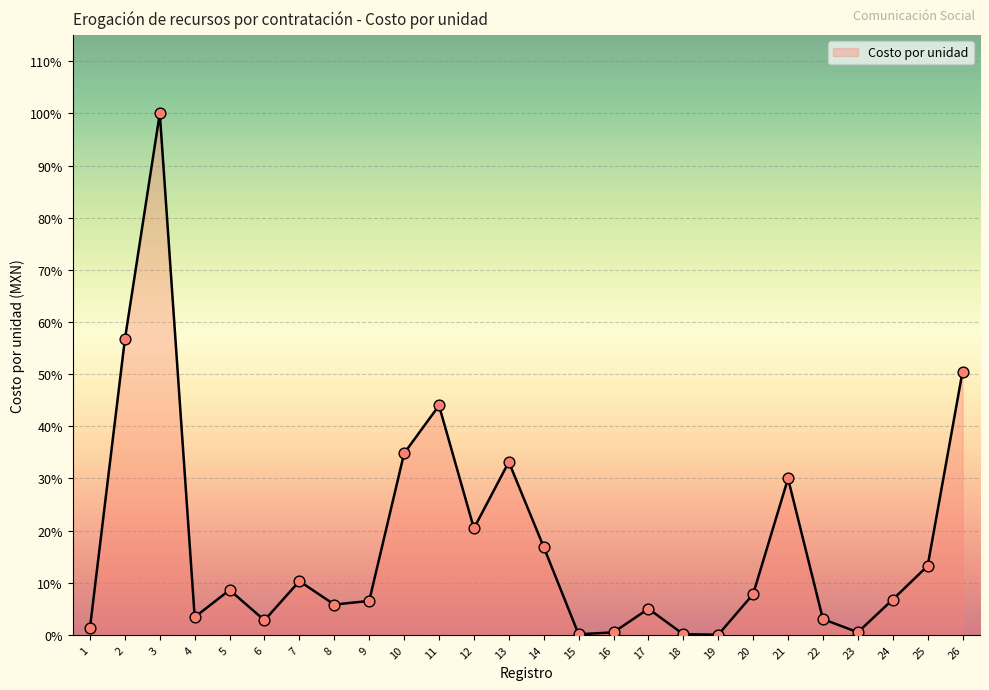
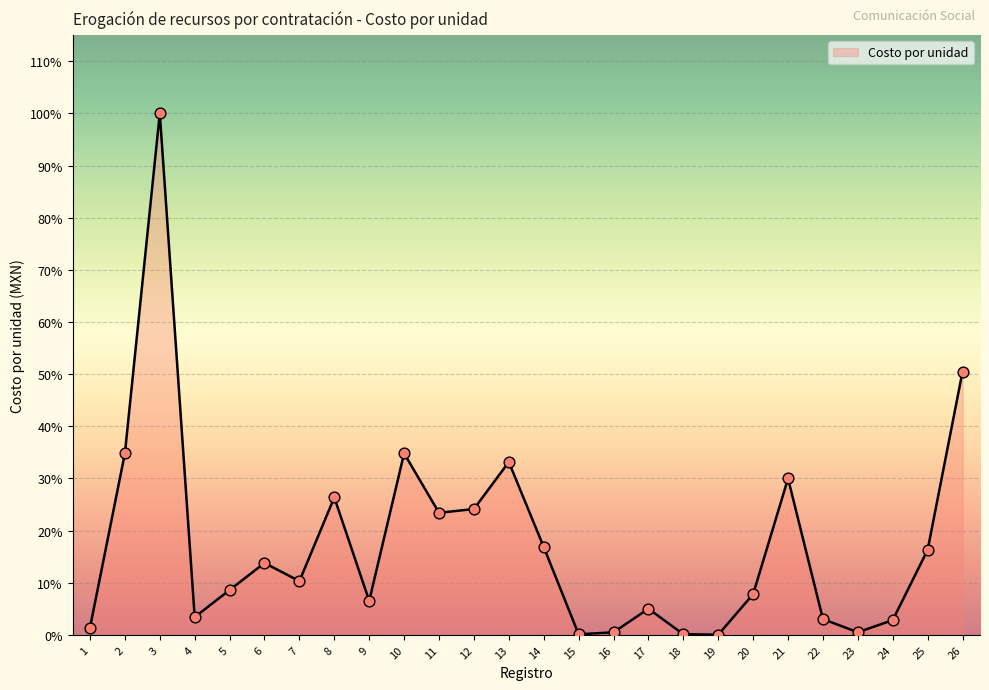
2: 57% -> 35%
6: 3% -> 14%
8: 6% -> 26%
11: 44% -> 23%
12: 20% -> 24%
24: 7% -> 3%
25: 13% -> 16%
